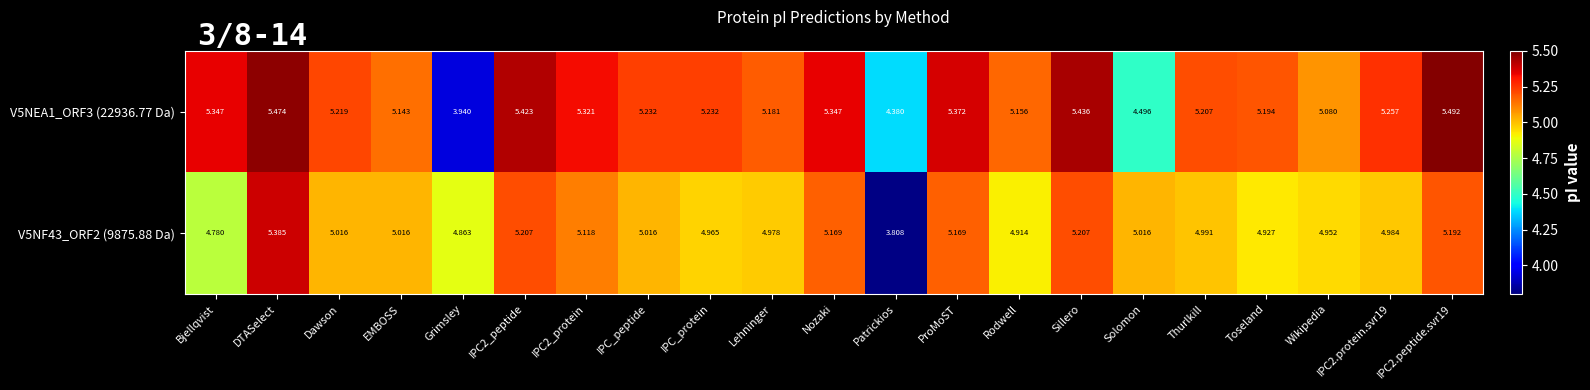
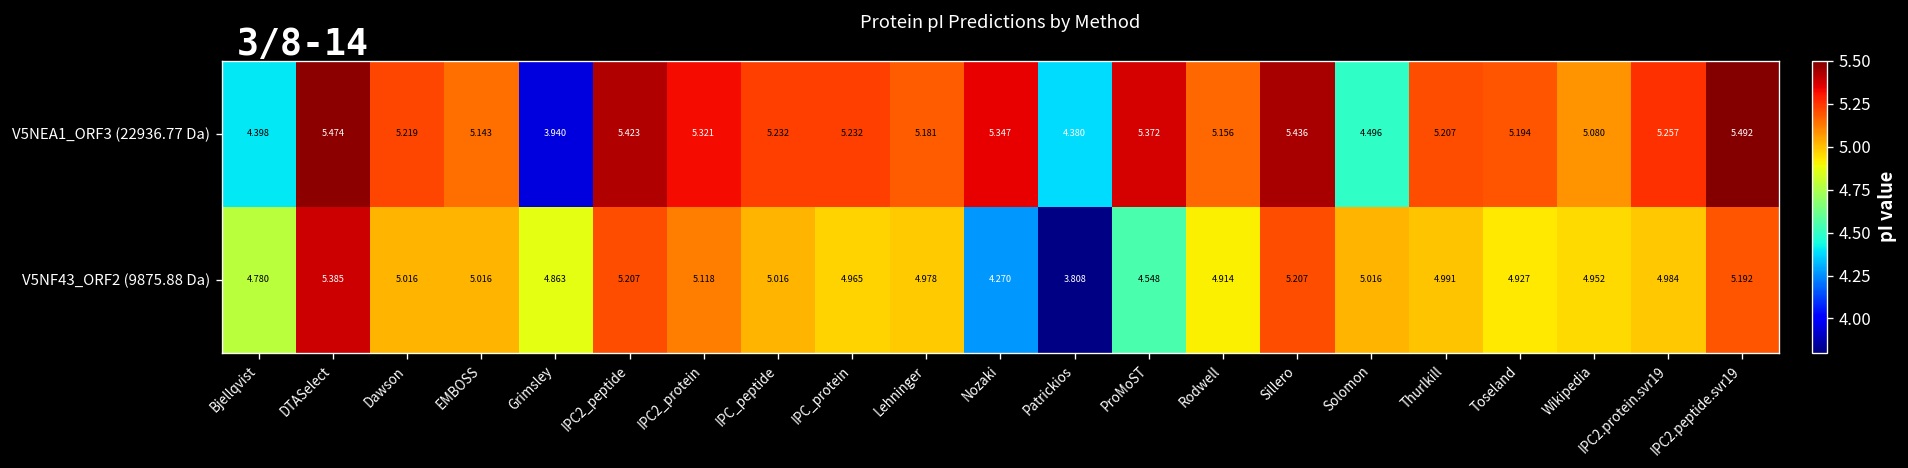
V5NEA1_ORF3 (22936.77 Da), Bjellqvist: 5.347 -> 4.398
V5NF43_ORF2 (9875.88 Da), Nozaki: 5.169 -> 4.270
V5NF43_ORF2 (9875.88 Da), ProMoST: 5.169 -> 4.548
